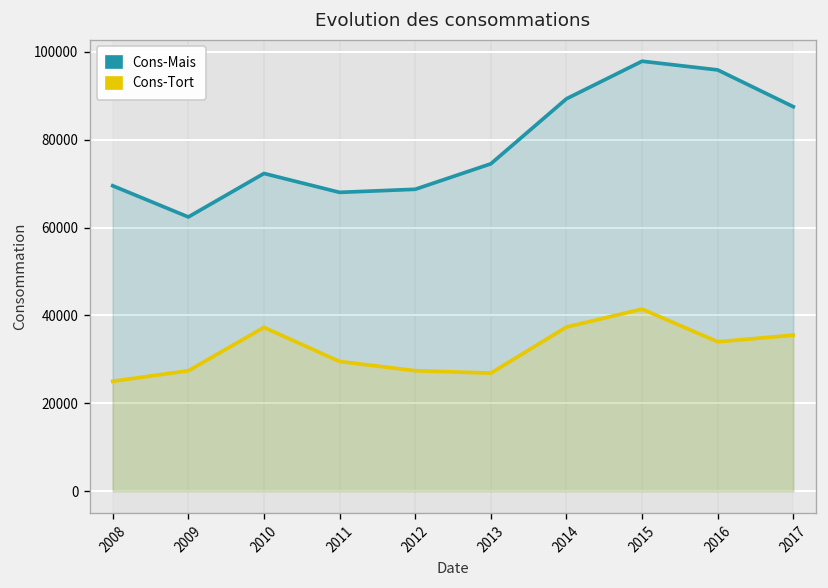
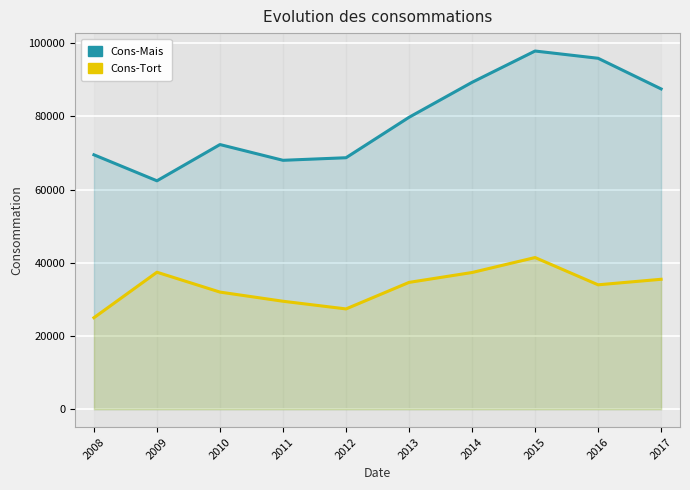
Cons-Tort, 2009: 27000 -> 37000
Cons-Tort, 2010: 37000 -> 32000
Cons-Mais, 2013: 75000 -> 80000
Cons-Tort, 2013: 27000 -> 35000
